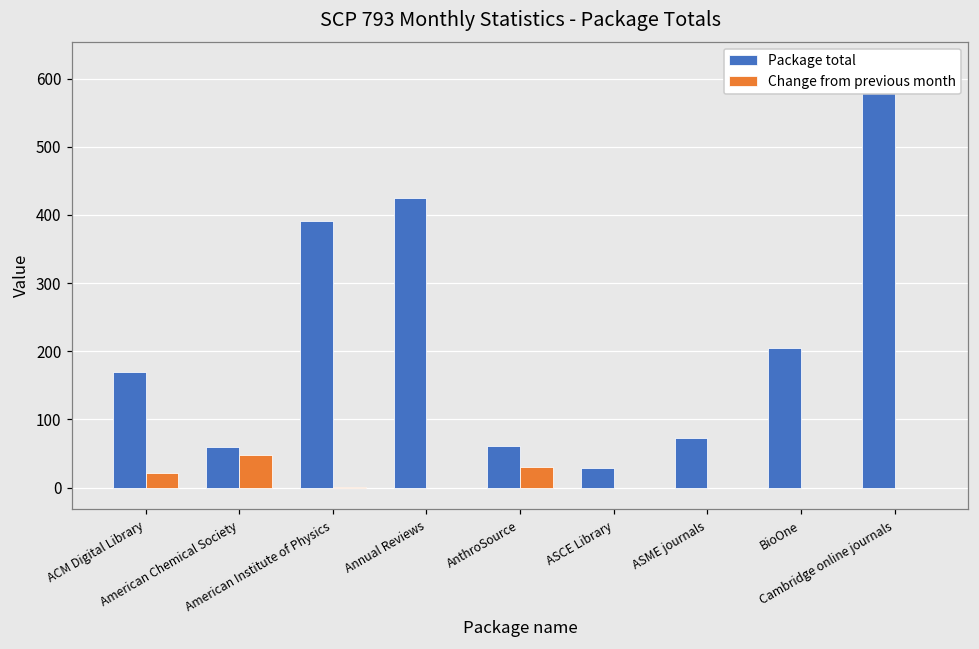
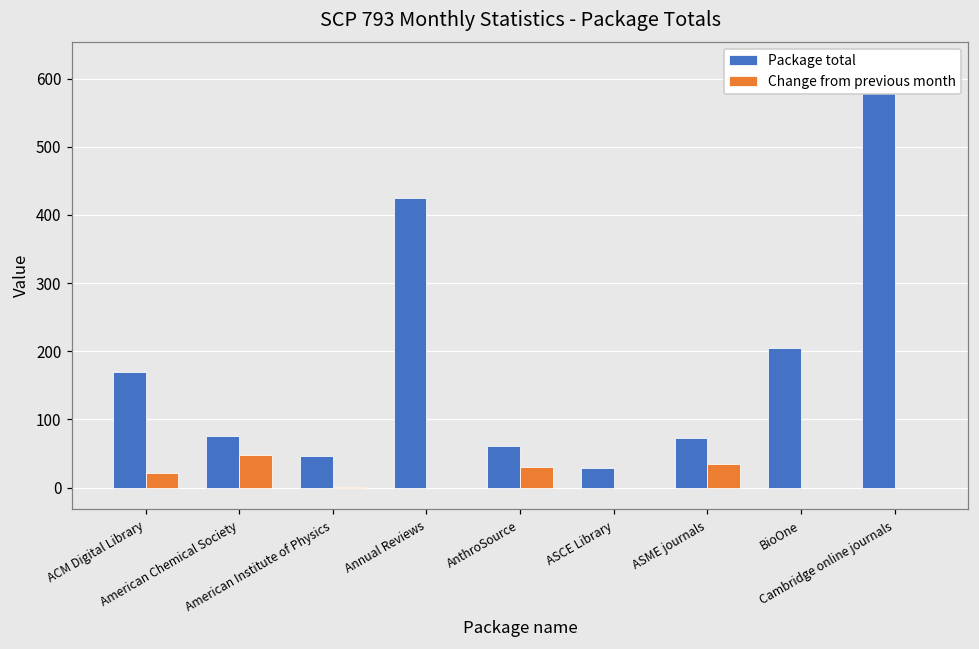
Package total, American Chemical Society: 60 -> 80
Package total, American Institute of Physics: 390 -> 50
Change from previous month, ASME journals: 0 -> 30
